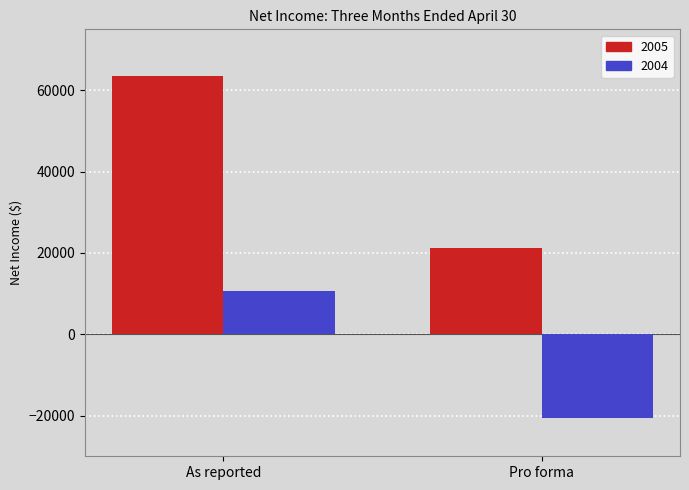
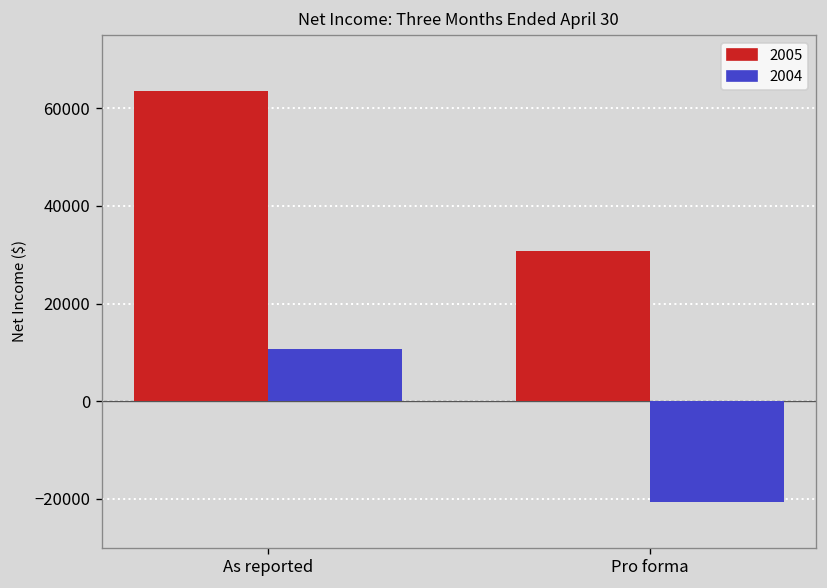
2005, Pro forma: 21000 -> 31000
